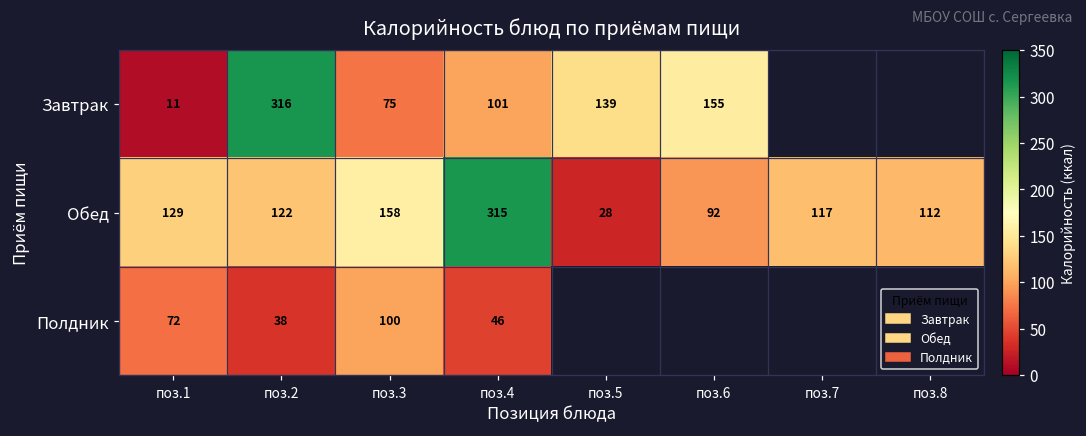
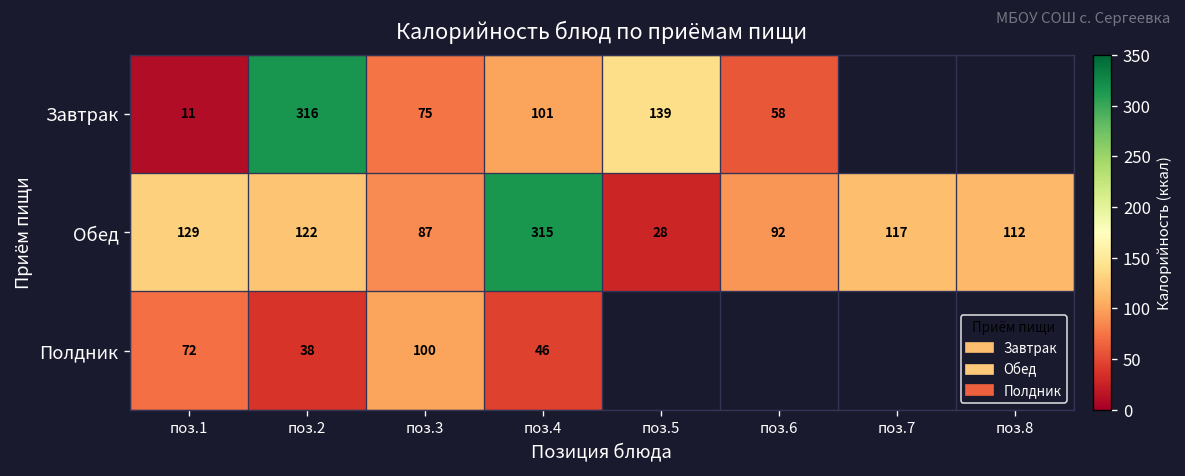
Завтрак, поз.6: 155 -> 58
Обед, поз.3: 158 -> 87
